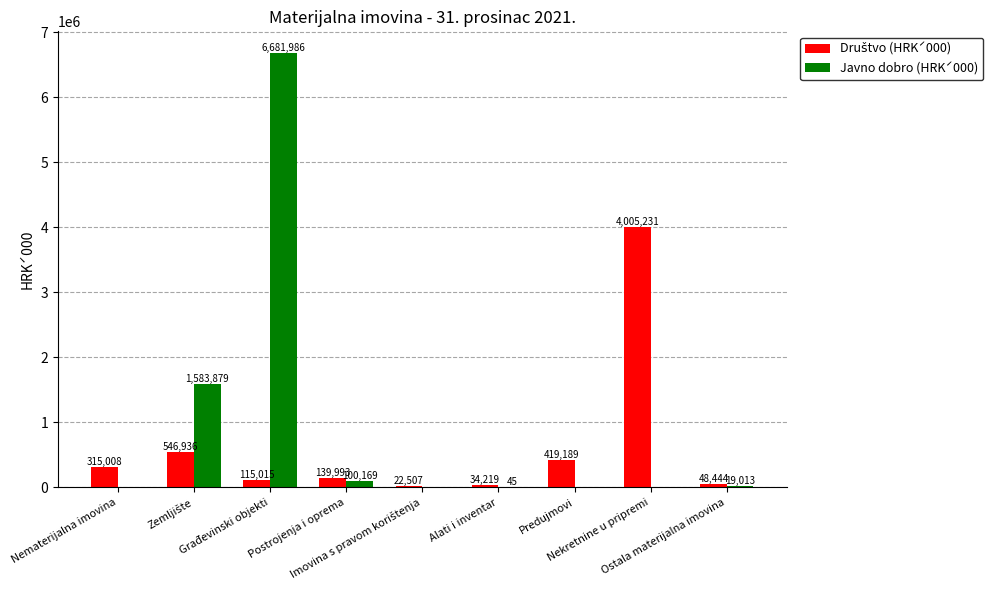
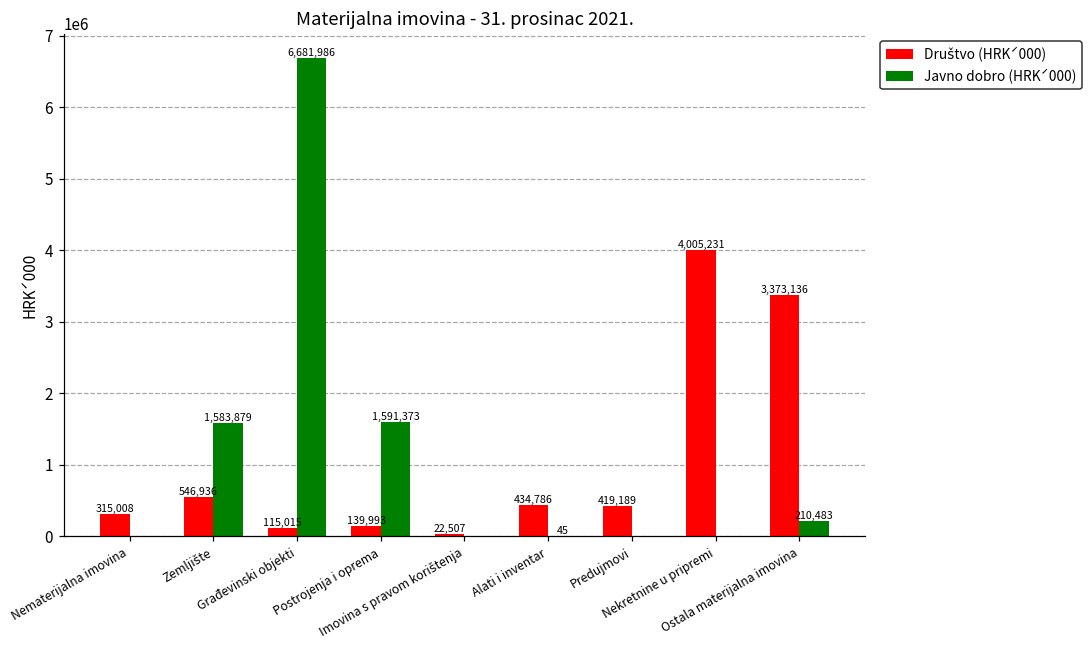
Javno dobro (HRKˊ000), Postrojenja i oprema: 100,169 -> 1,591,373
Društvo (HRKˊ000), Alati i inventar: 34,219 -> 434,786
Društvo (HRKˊ000), Ostala materijalna imovina: 48,444 -> 3,373,136
Javno dobro (HRKˊ000), Ostala materijalna imovina: 19,013 -> 210,483
